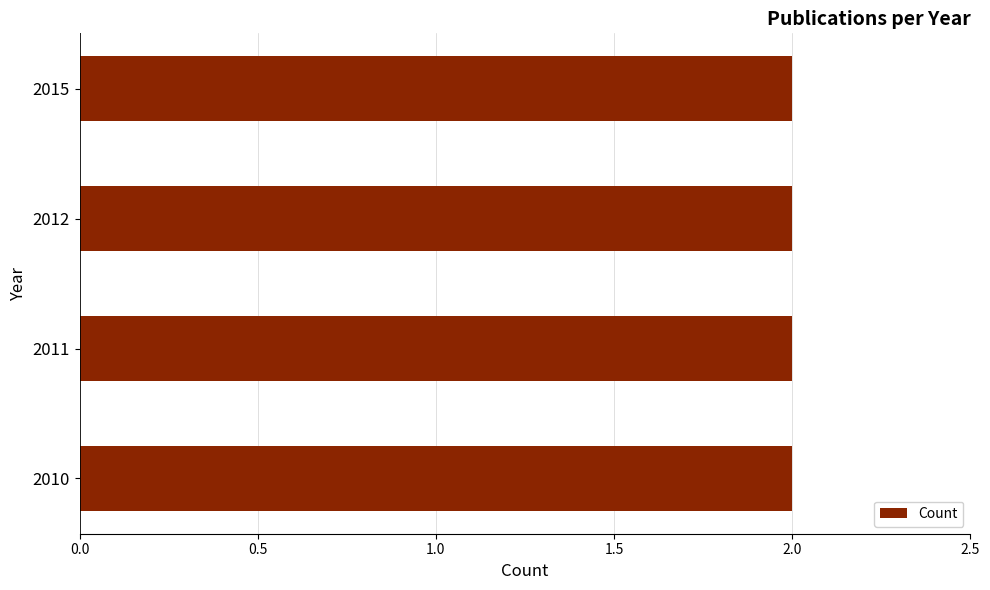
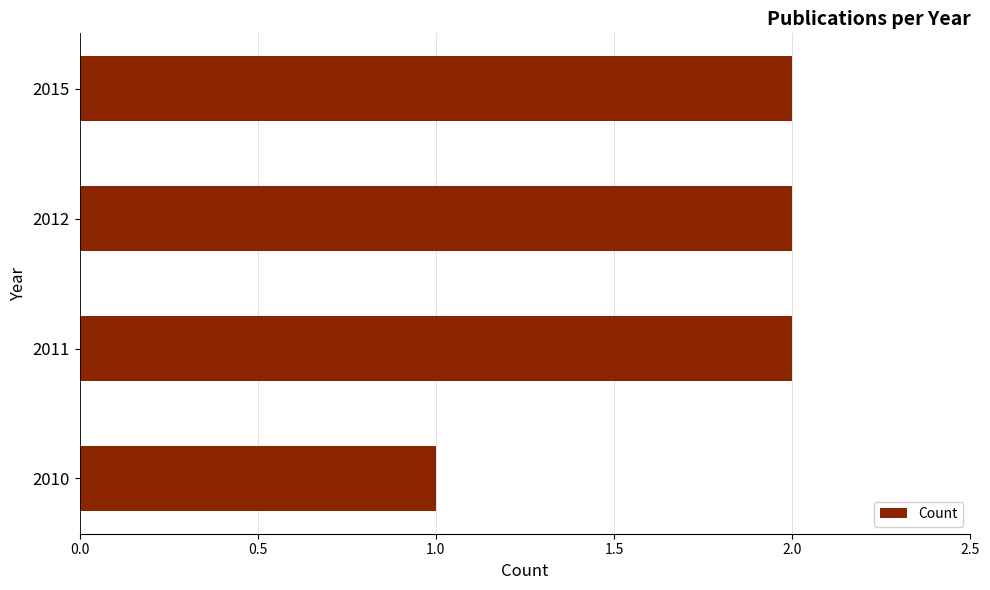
2010: 2 -> 1
